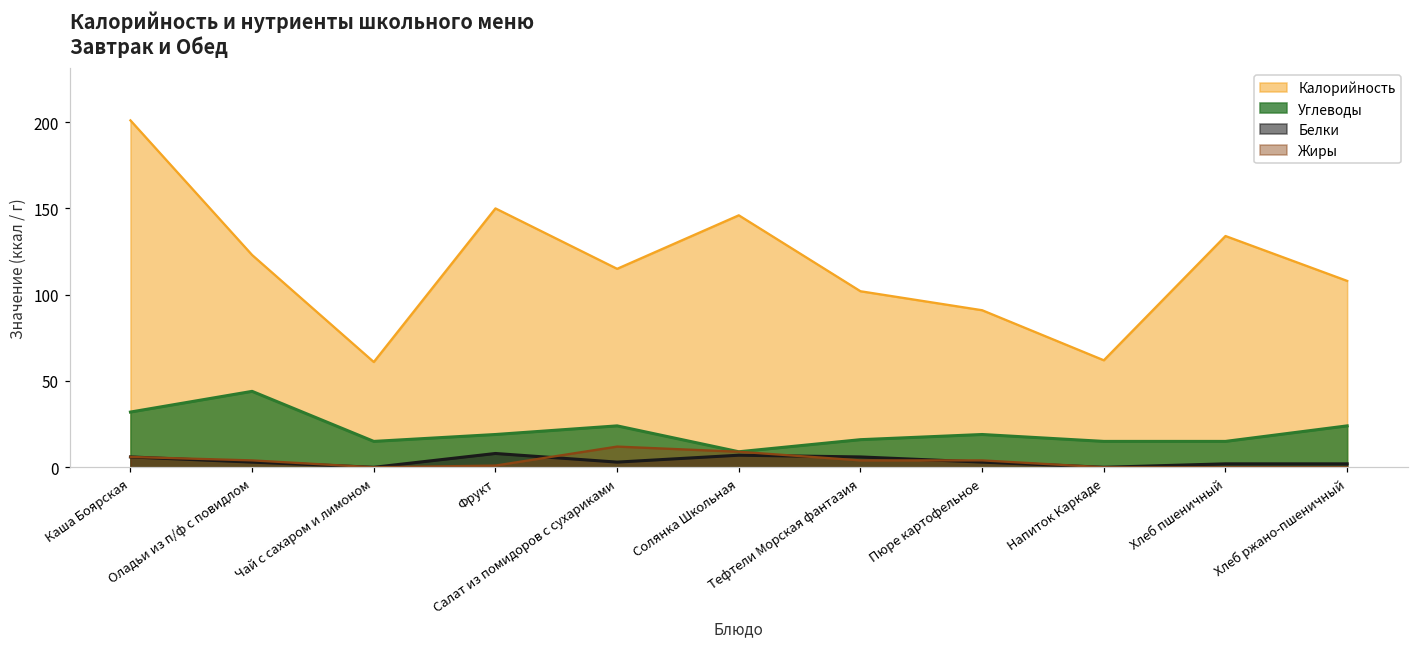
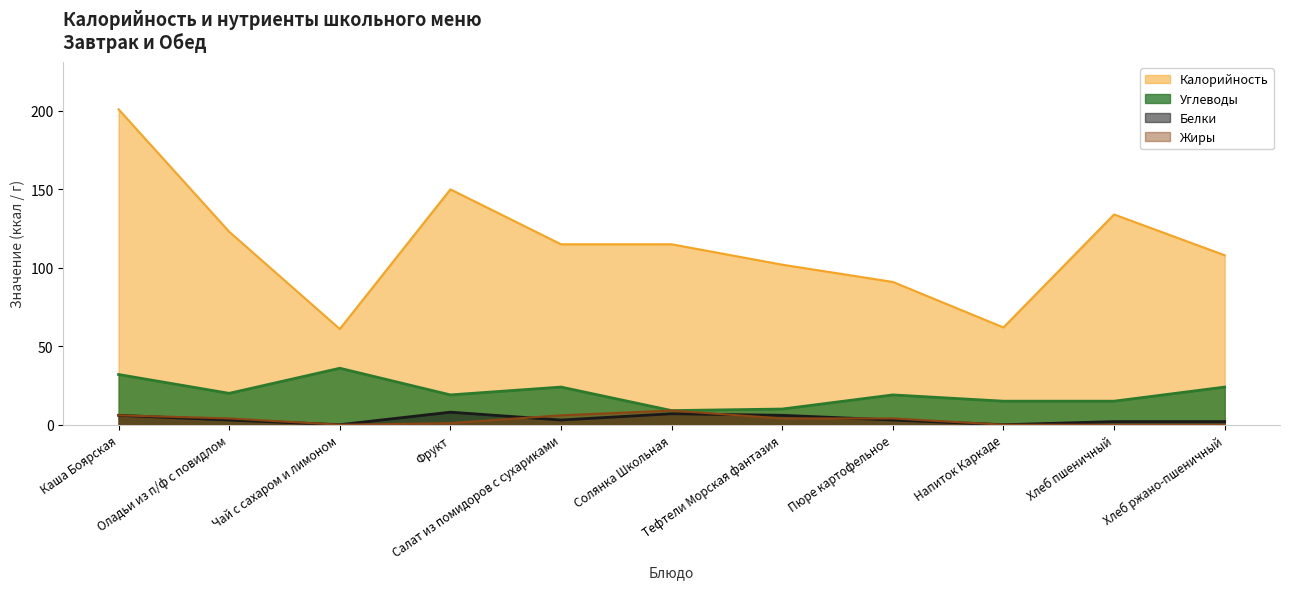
Углеводы, Оладьи из п/ф с повидлом: 44 -> 20
Углеводы, Чай с сахаром и лимоном: 15 -> 36
Жиры, Салат из помидоров с сухариками: 12 -> 6
Калорийность, Солянка Школьная: 146 -> 115
Углеводы, Тефтели Морская фантазия: 16 -> 10
